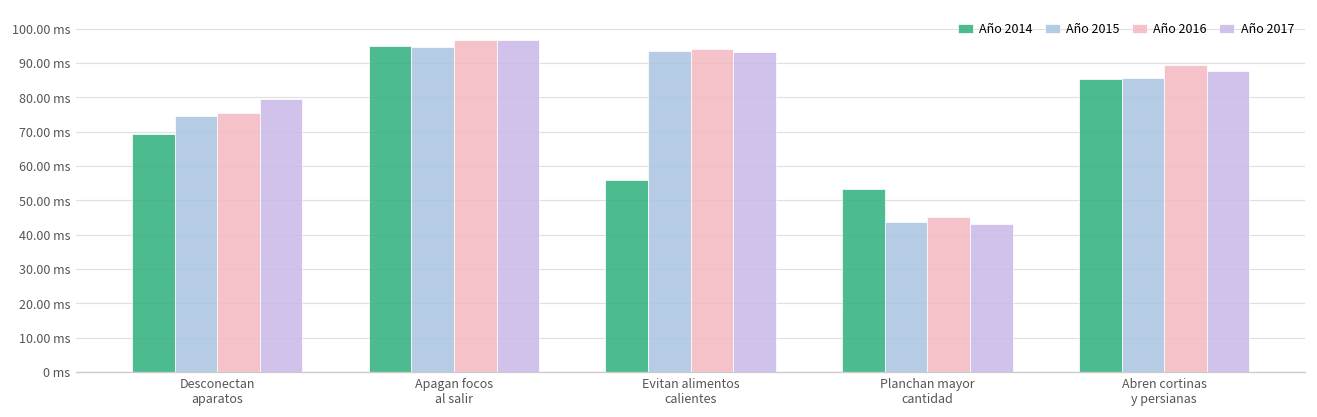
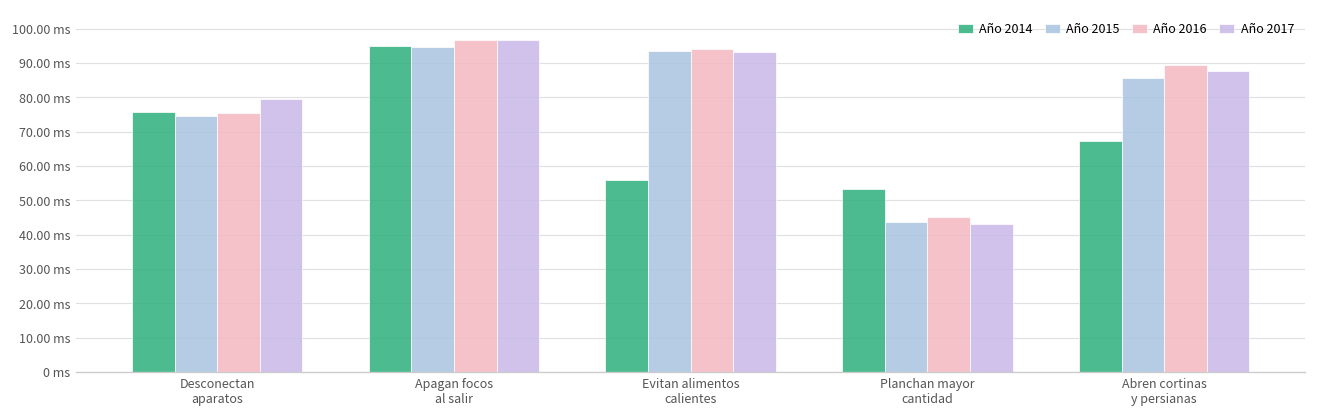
Año 2014, Desconectan aparatos: 69 ms -> 76 ms
Año 2014, Abren cortinas y persianas: 85 ms -> 67 ms
